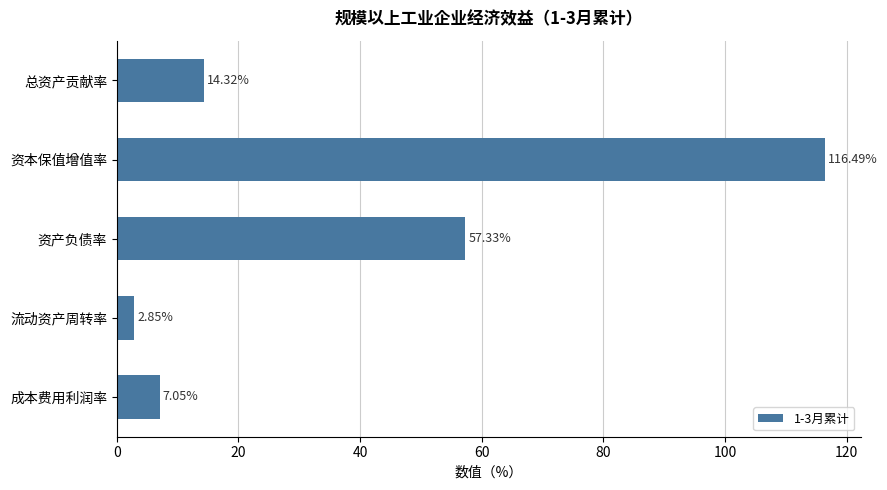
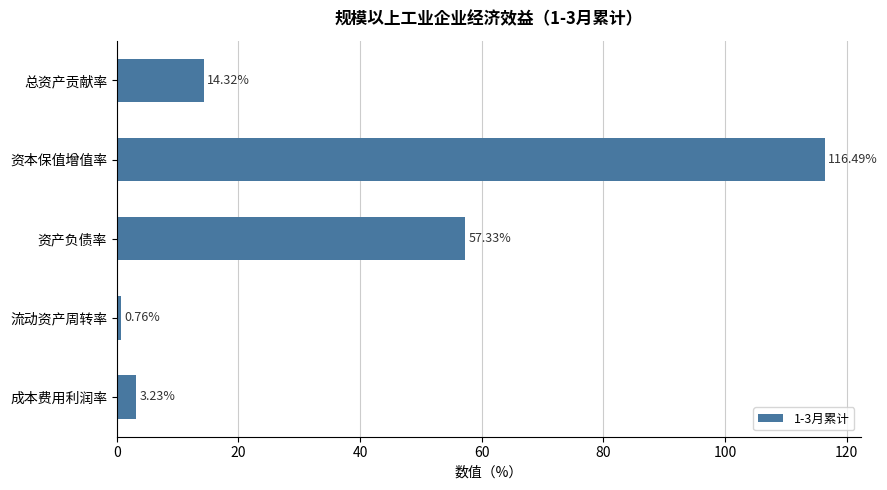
流动资产周转率: 2.85% -> 0.76%
成本费用利润率: 7.05% -> 3.23%
